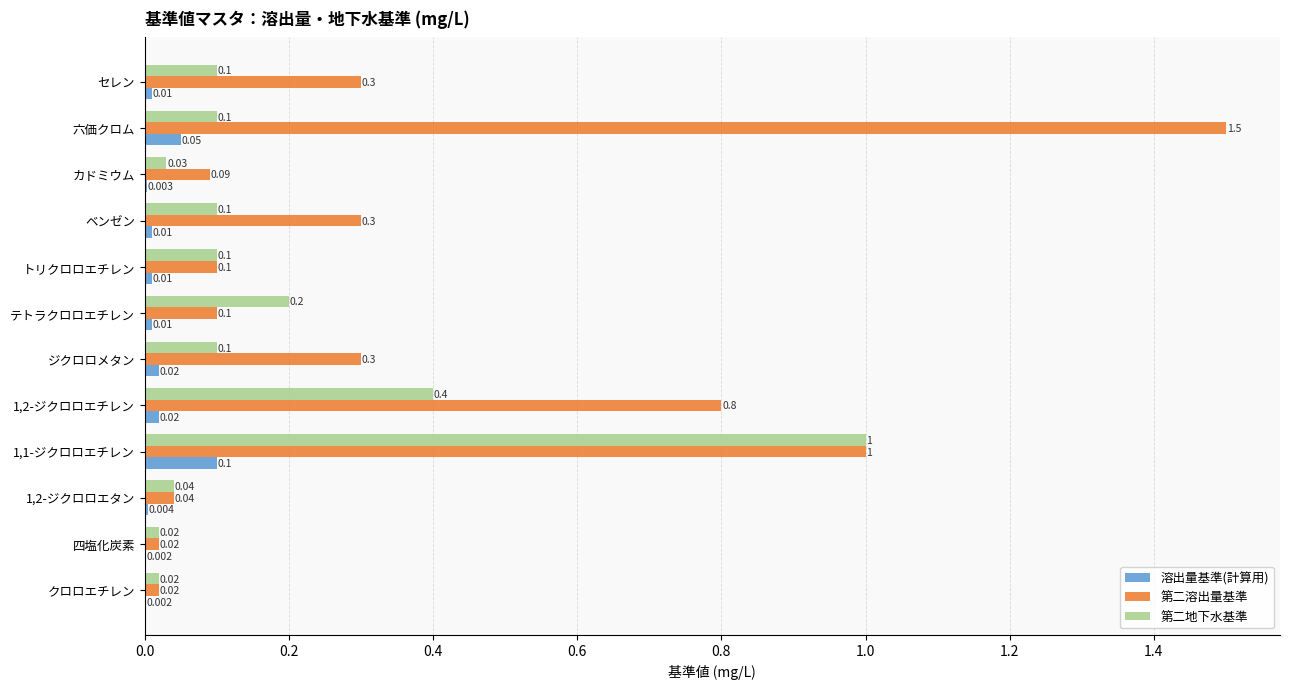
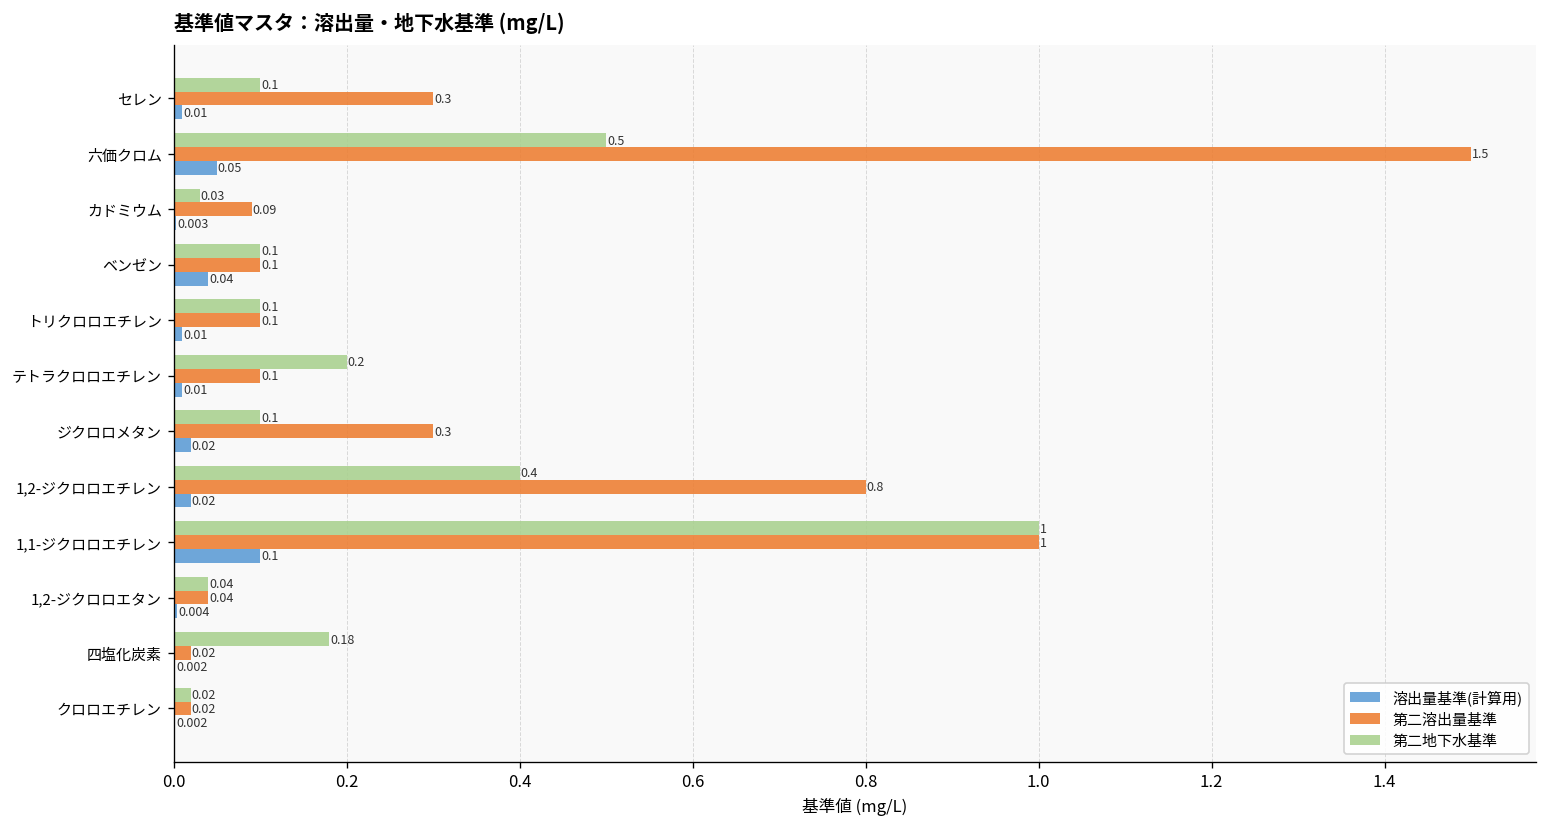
第二地下水基準, 六価クロム: 0.1 -> 0.5
第二溶出量基準, ベンゼン: 0.3 -> 0.1
溶出量基準(計算用), ベンゼン: 0.01 -> 0.04
第二地下水基準, 四塩化炭素: 0.02 -> 0.18
